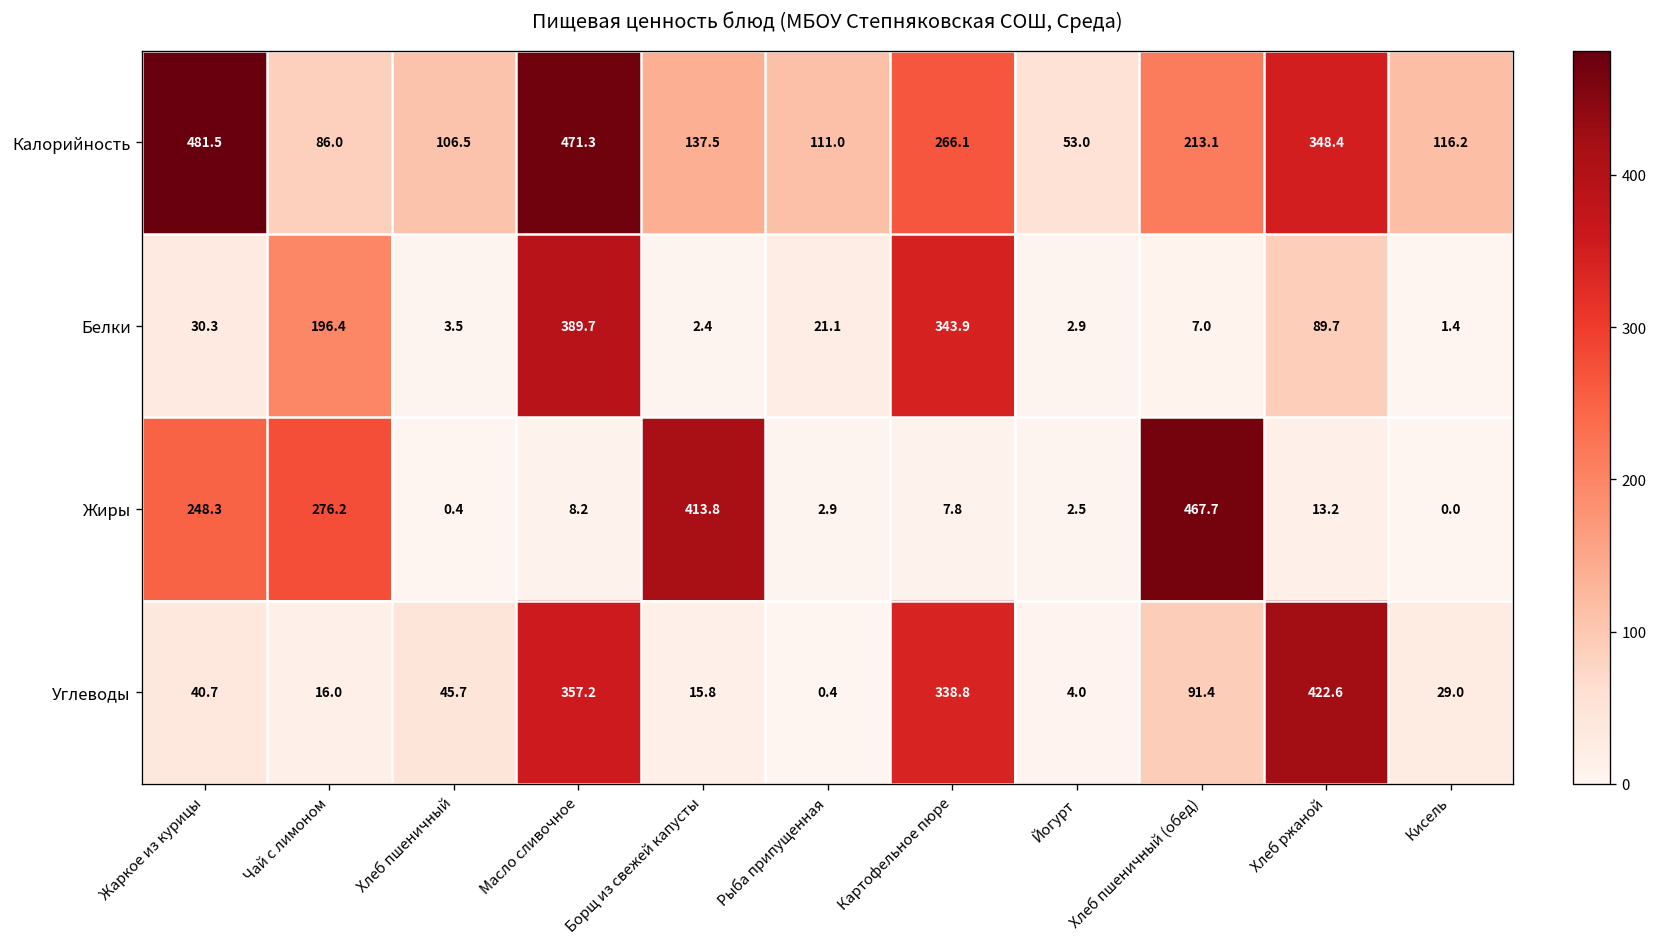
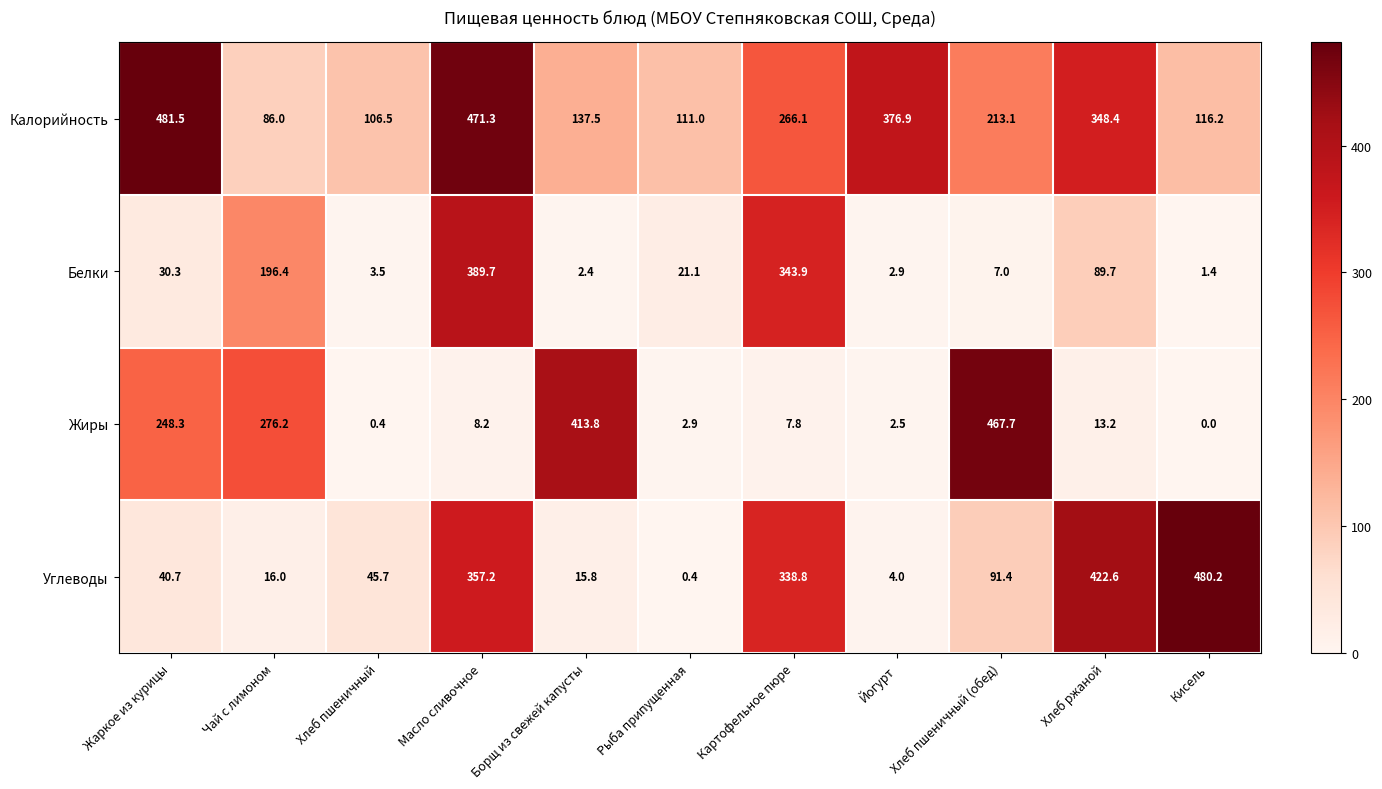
Калорийность, Йогурт: 53.0 -> 376.9
Углеводы, Кисель: 29.0 -> 480.2
